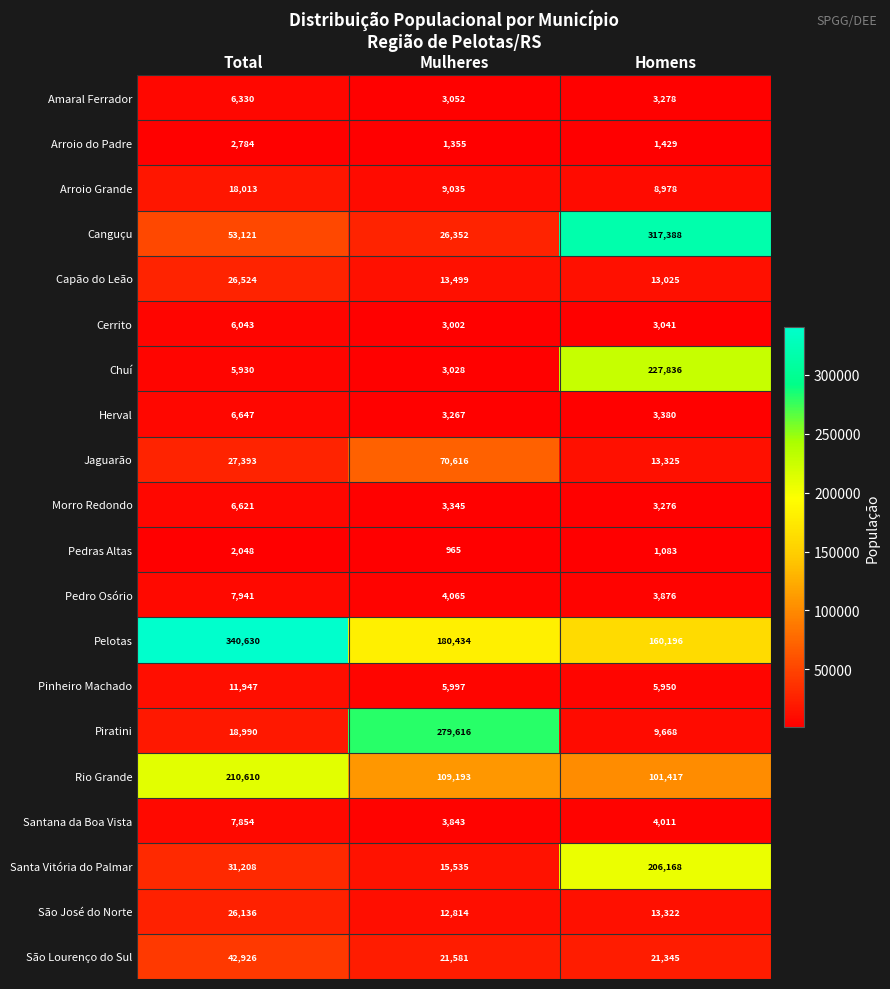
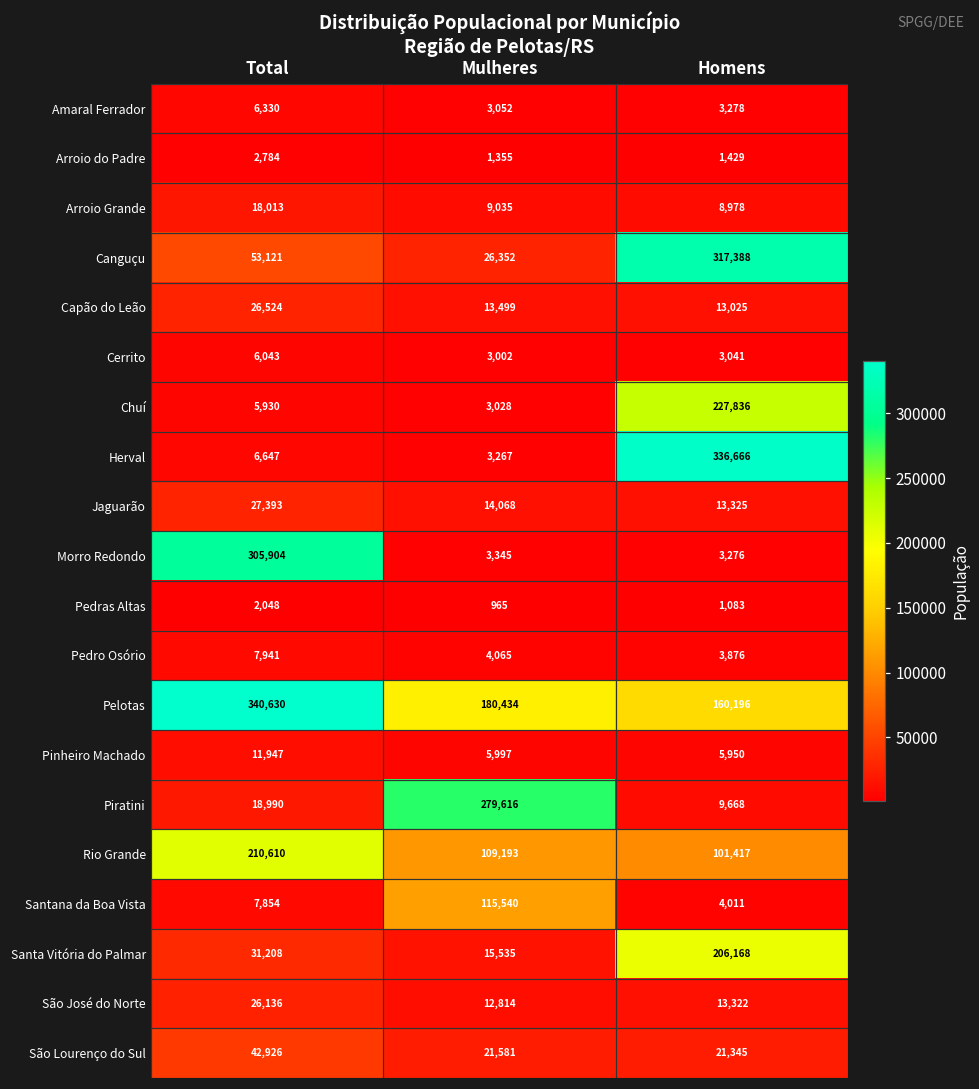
Herval, Homens: 3,380 -> 336,666
Jaguarão, Mulheres: 70,616 -> 14,068
Morro Redondo, Total: 6,621 -> 305,904
Santana da Boa Vista, Mulheres: 3,843 -> 115,540
